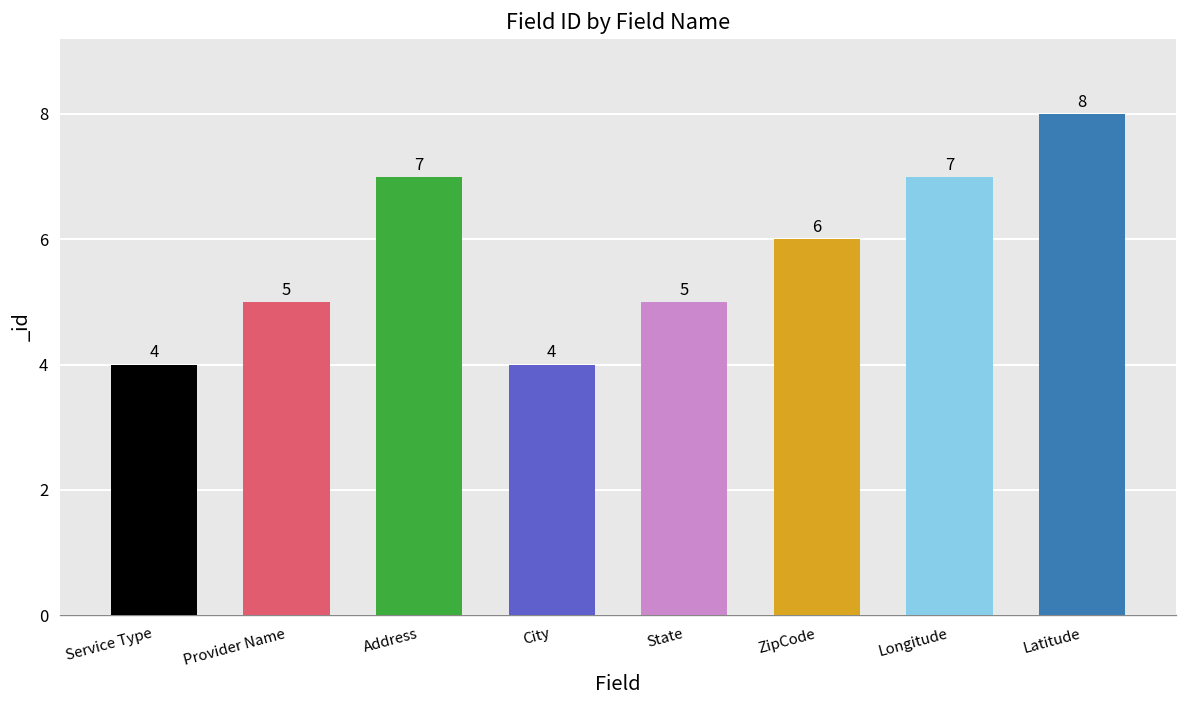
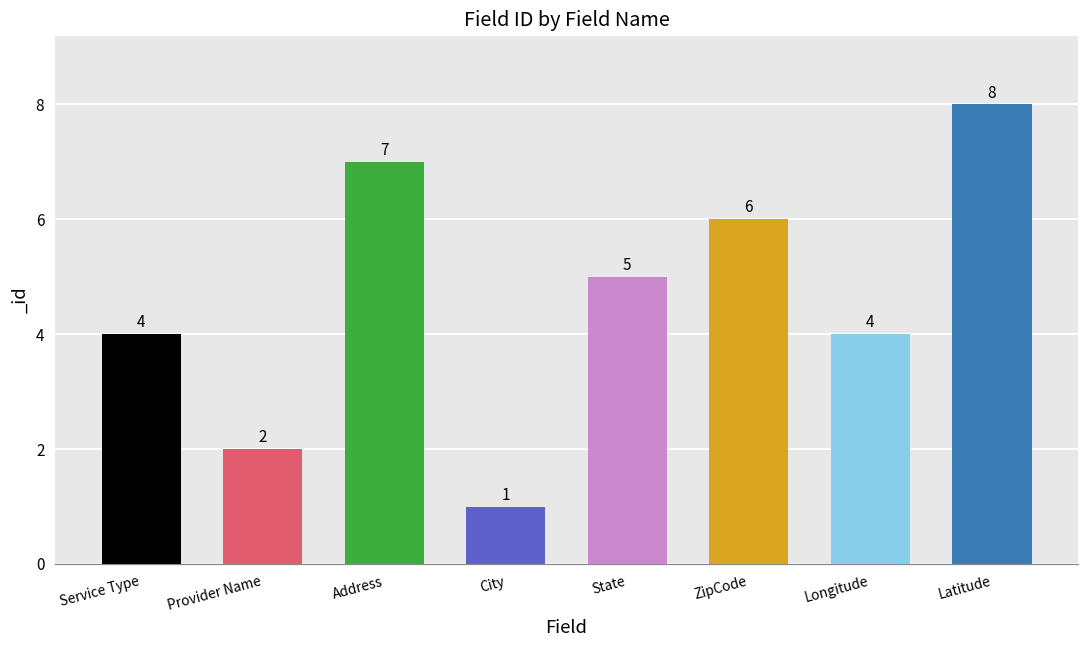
Provider Name: 5 -> 2
City: 4 -> 1
Longitude: 7 -> 4
